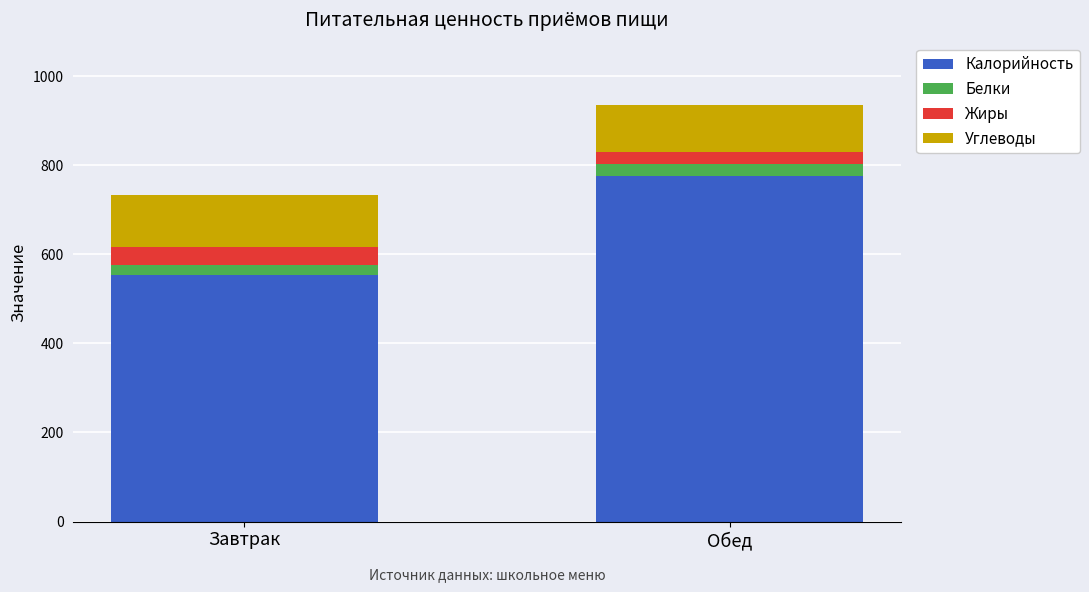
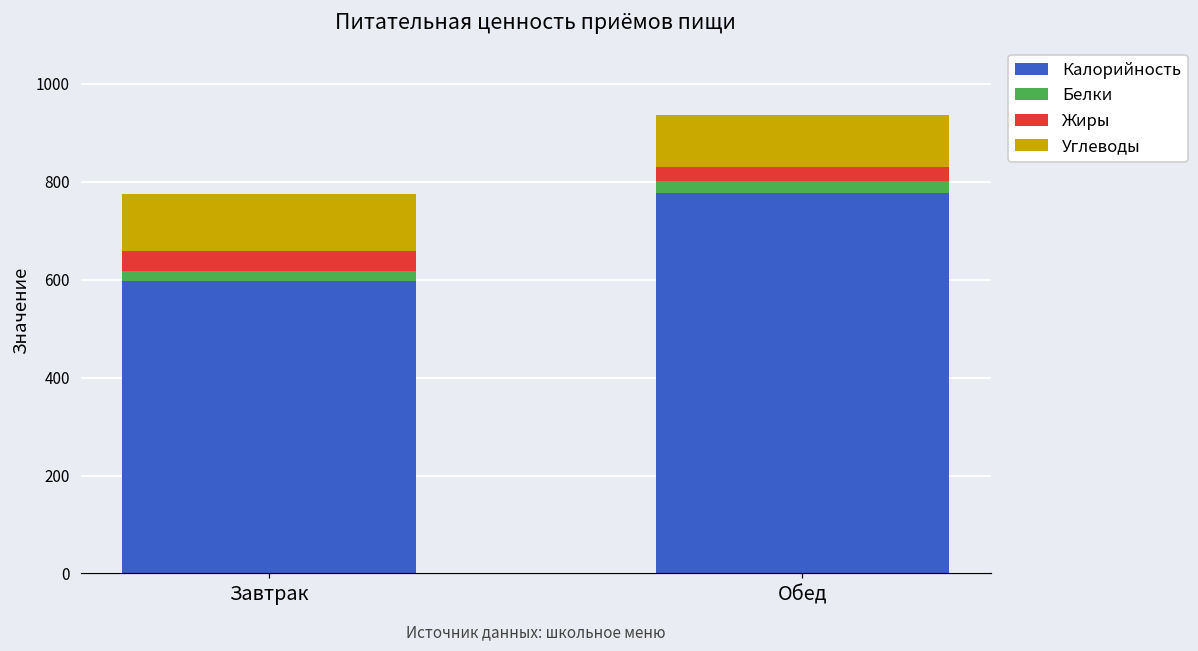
Калорийность, Завтрак: 550 -> 600
